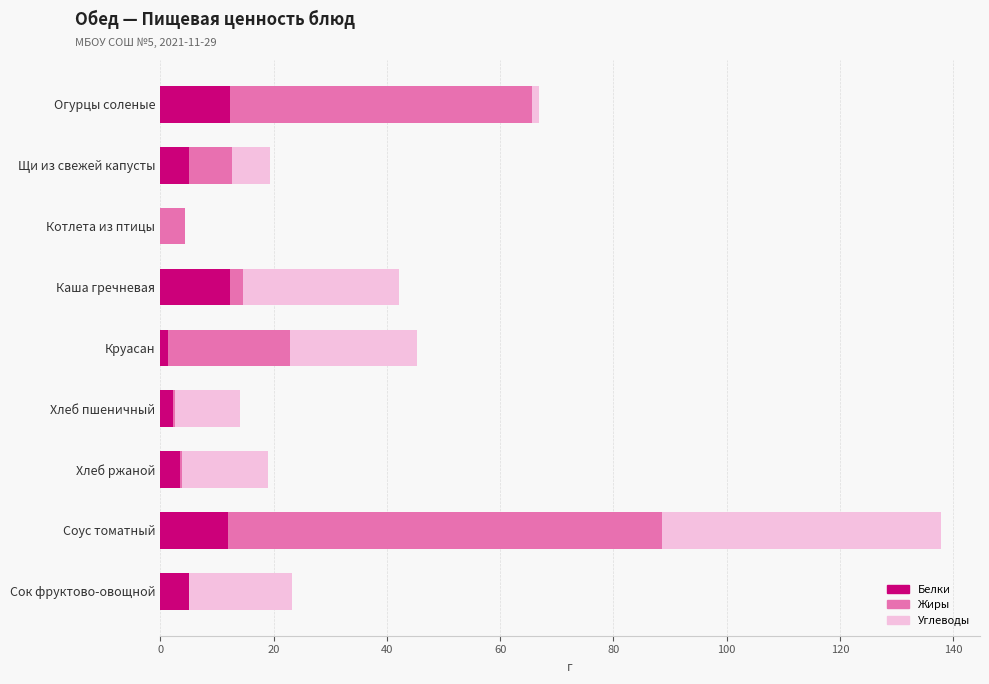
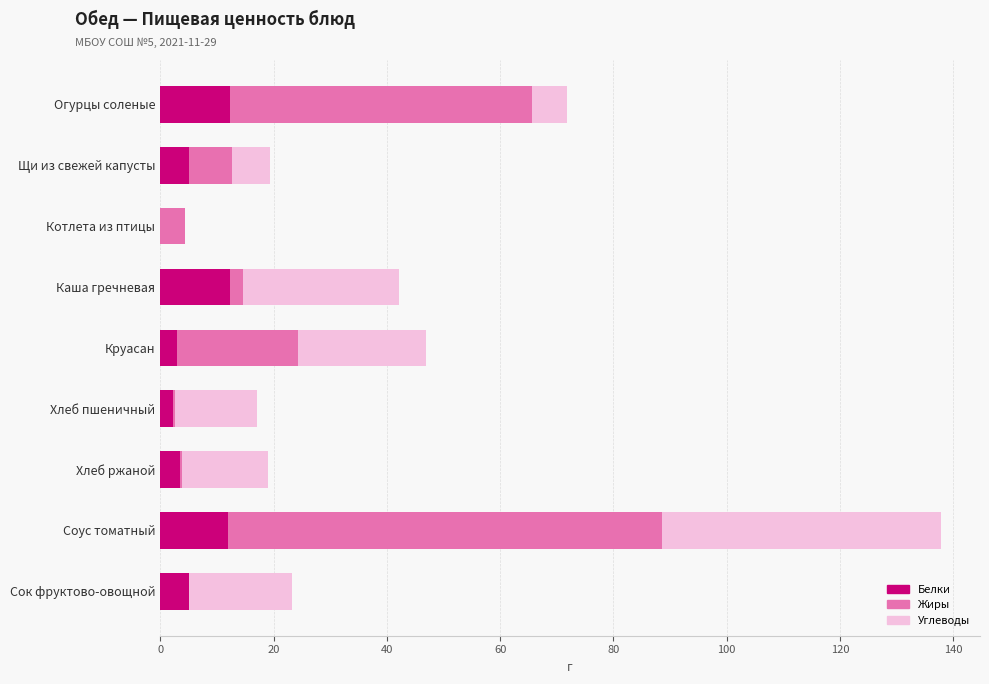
Углеводы, Огурцы соленые: 1 -> 6
Белки, Круасан: 1 -> 3
Углеводы, Хлеб пшеничный: 12 -> 15
